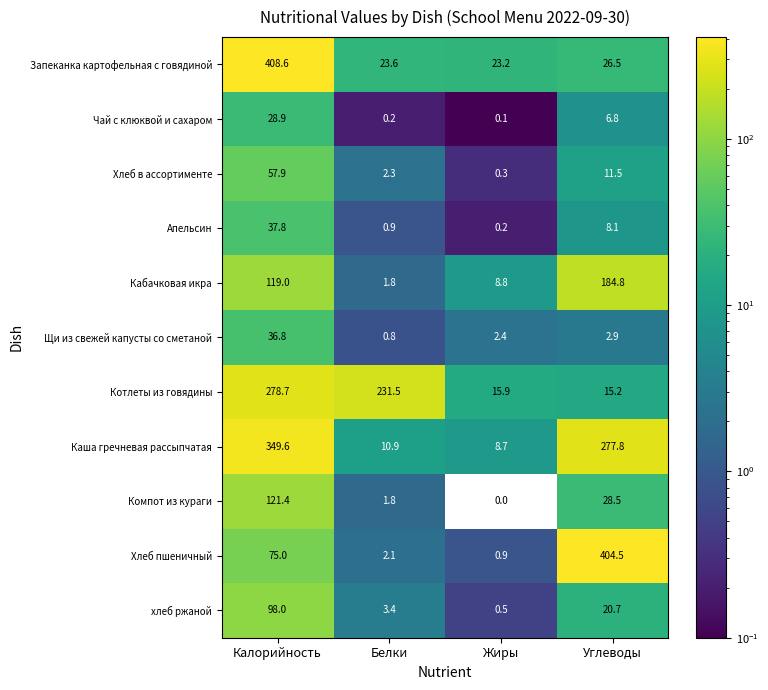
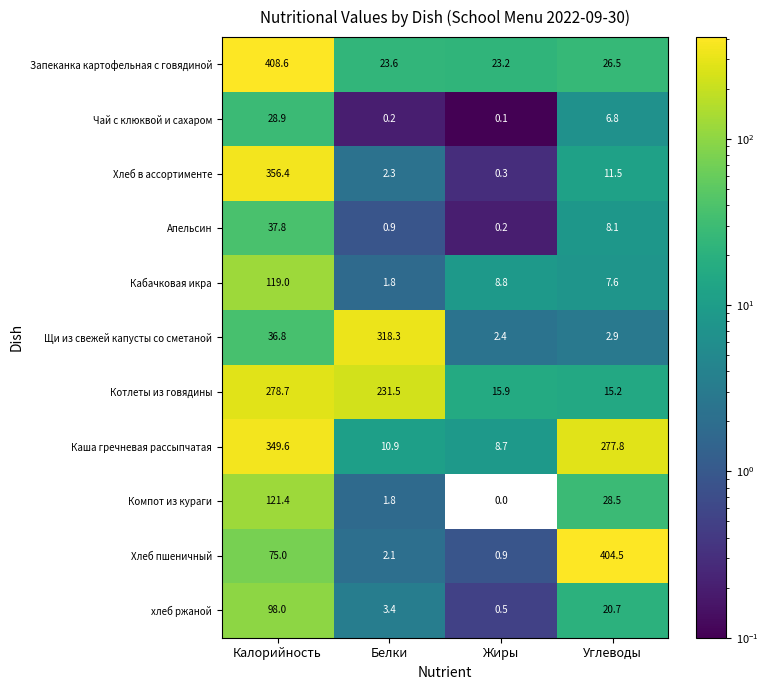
Хлеб в ассортименте, Калорийность: 57.9 -> 356.4
Кабачковая икра, Углеводы: 184.8 -> 7.6
Щи из свежей капусты со сметаной, Белки: 0.8 -> 318.3
